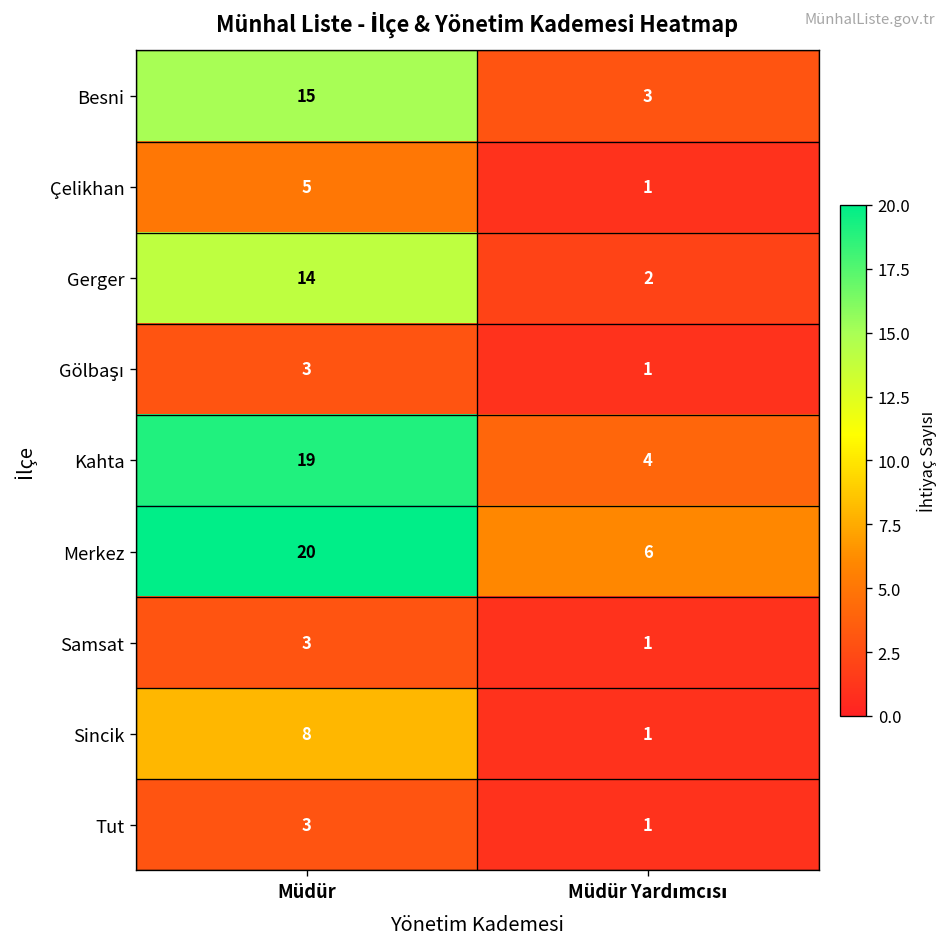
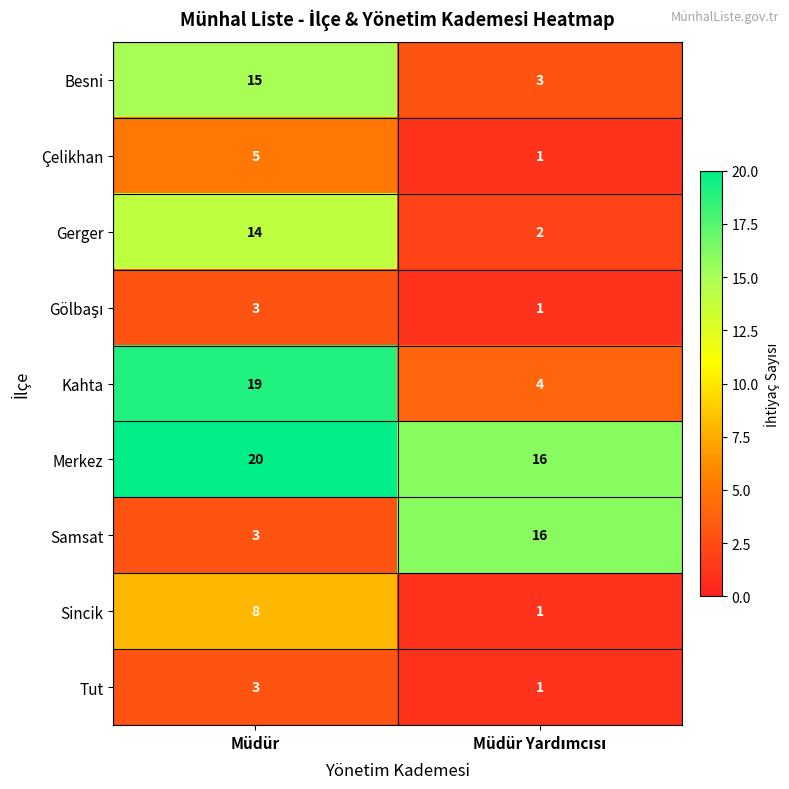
Merkez, Müdür Yardımcısı: 6 -> 16
Samsat, Müdür Yardımcısı: 1 -> 16
